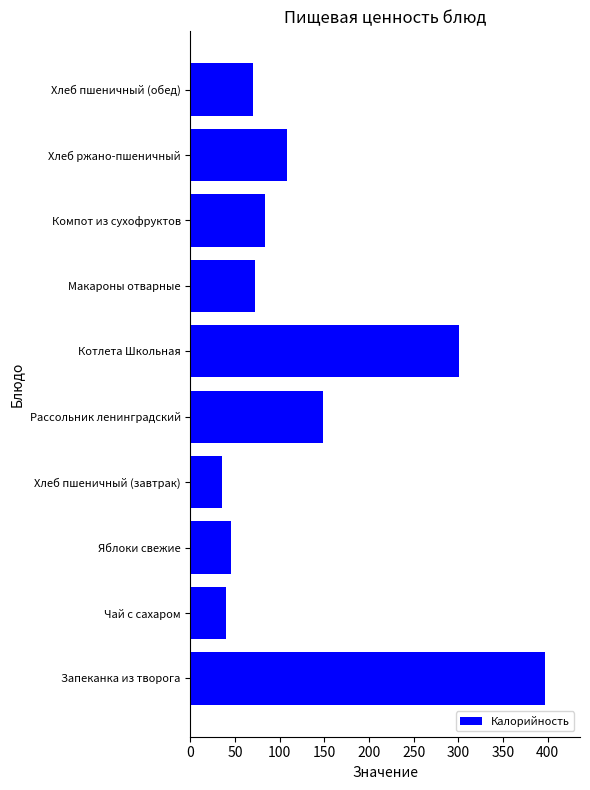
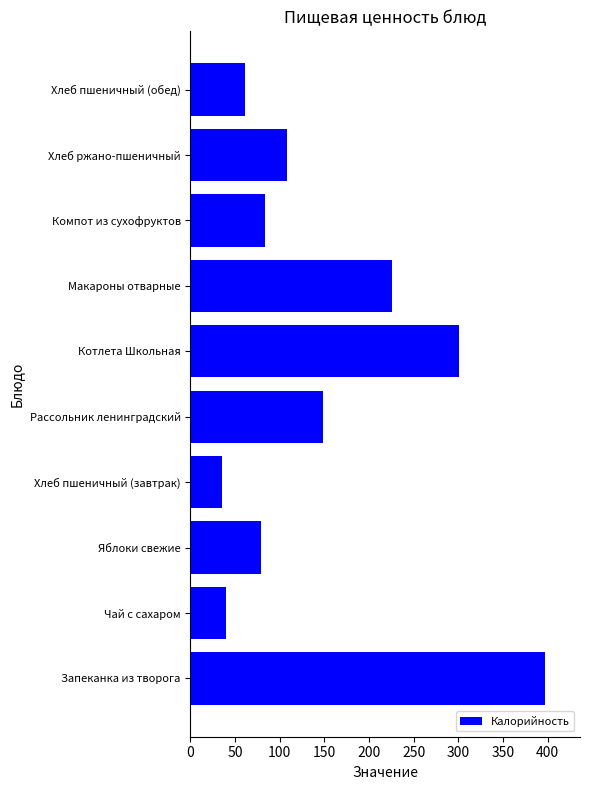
Хлеб пшеничный (обед): 70 -> 60
Макароны отварные: 70 -> 230
Яблоки свежие: 50 -> 80
